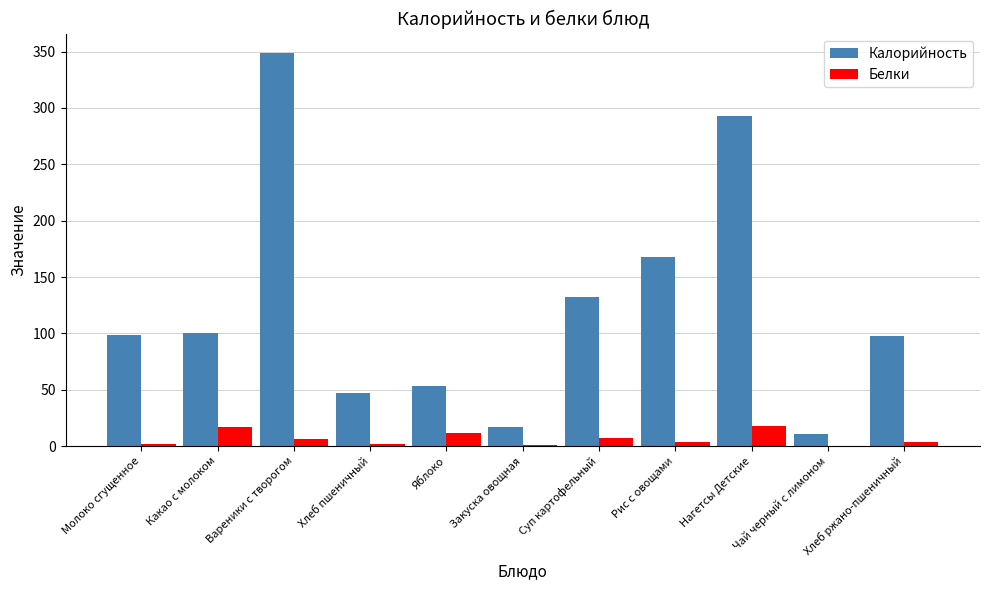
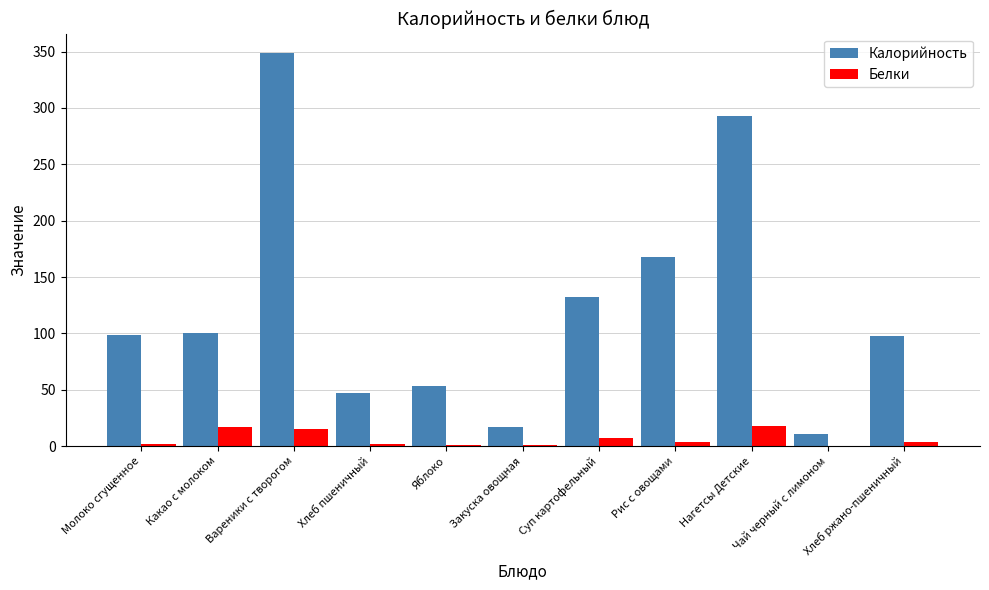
Белки, Вареники с творогом: 6 -> 16
Белки, Яблоко: 12 -> 1
